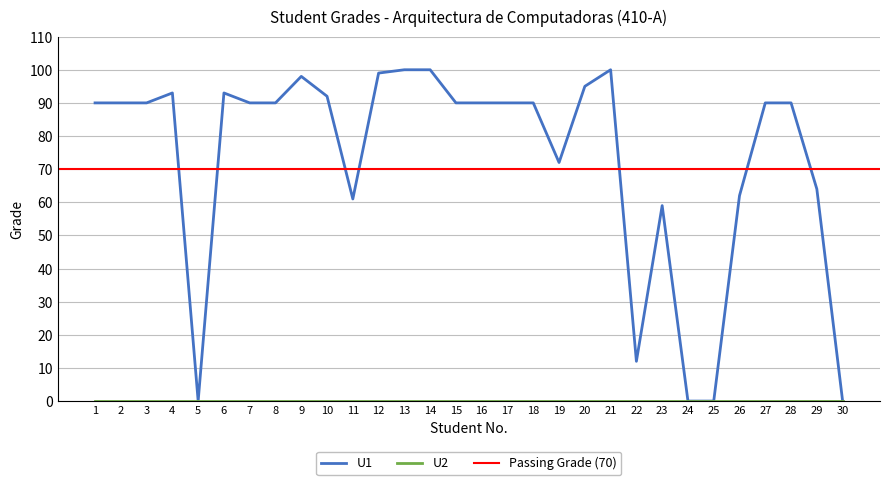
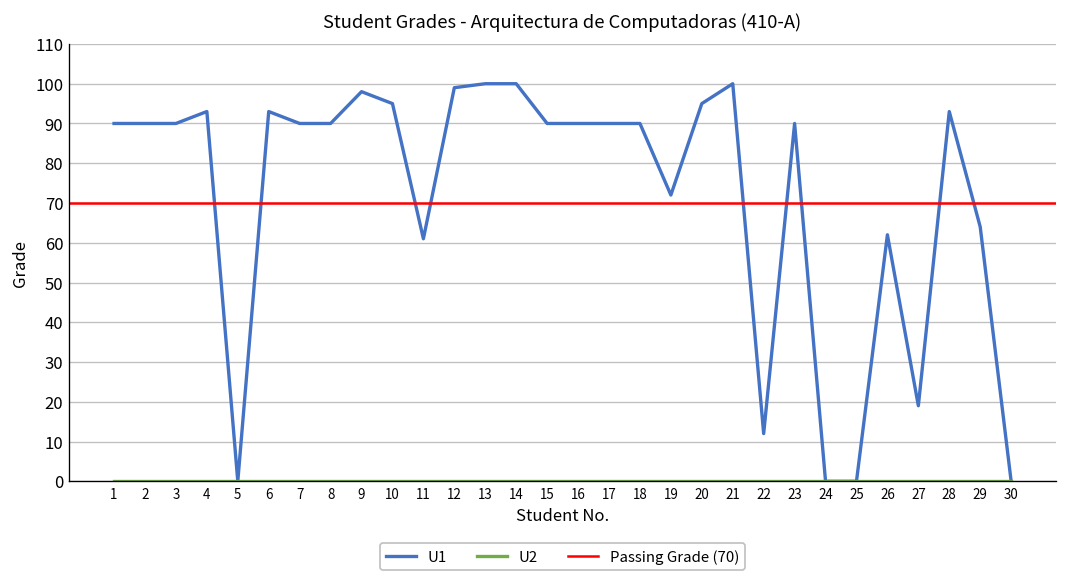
U1, 10: 92 -> 95
U1, 23: 59 -> 90
U1, 27: 90 -> 19
U1, 28: 90 -> 93
